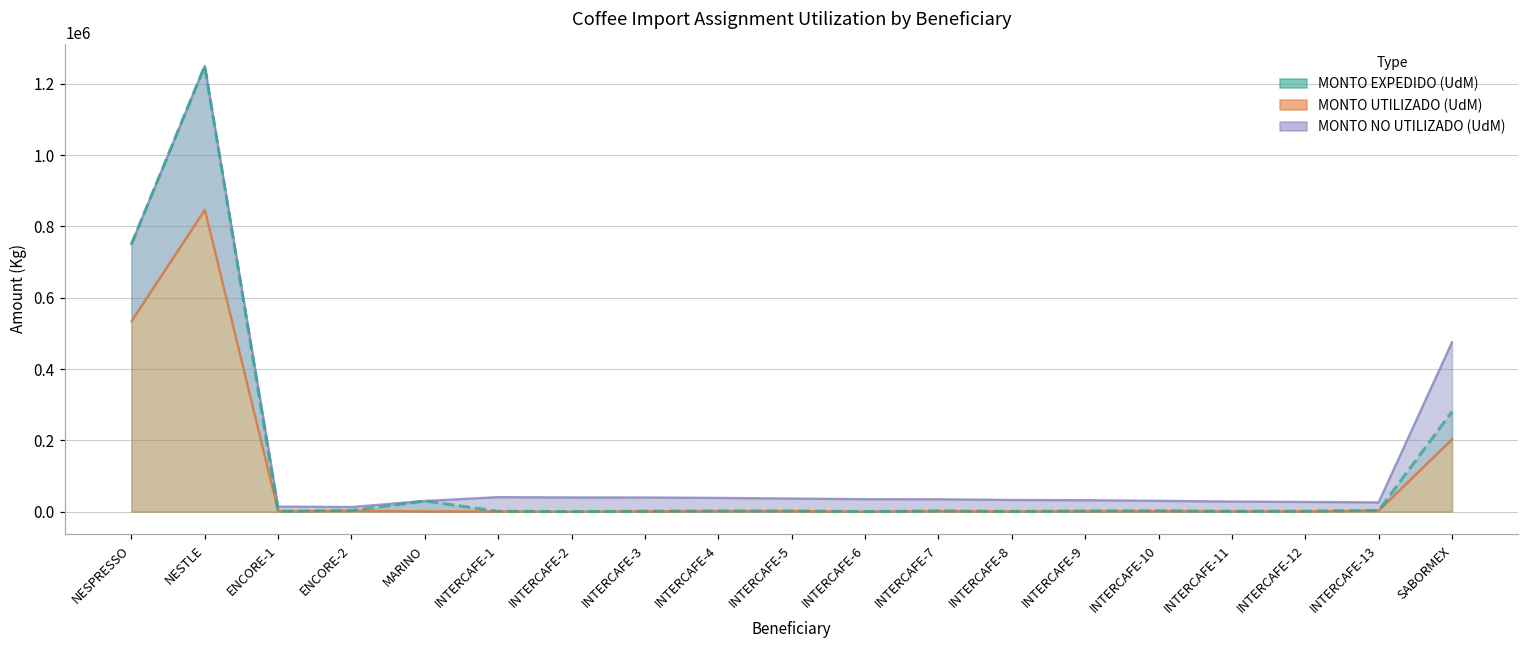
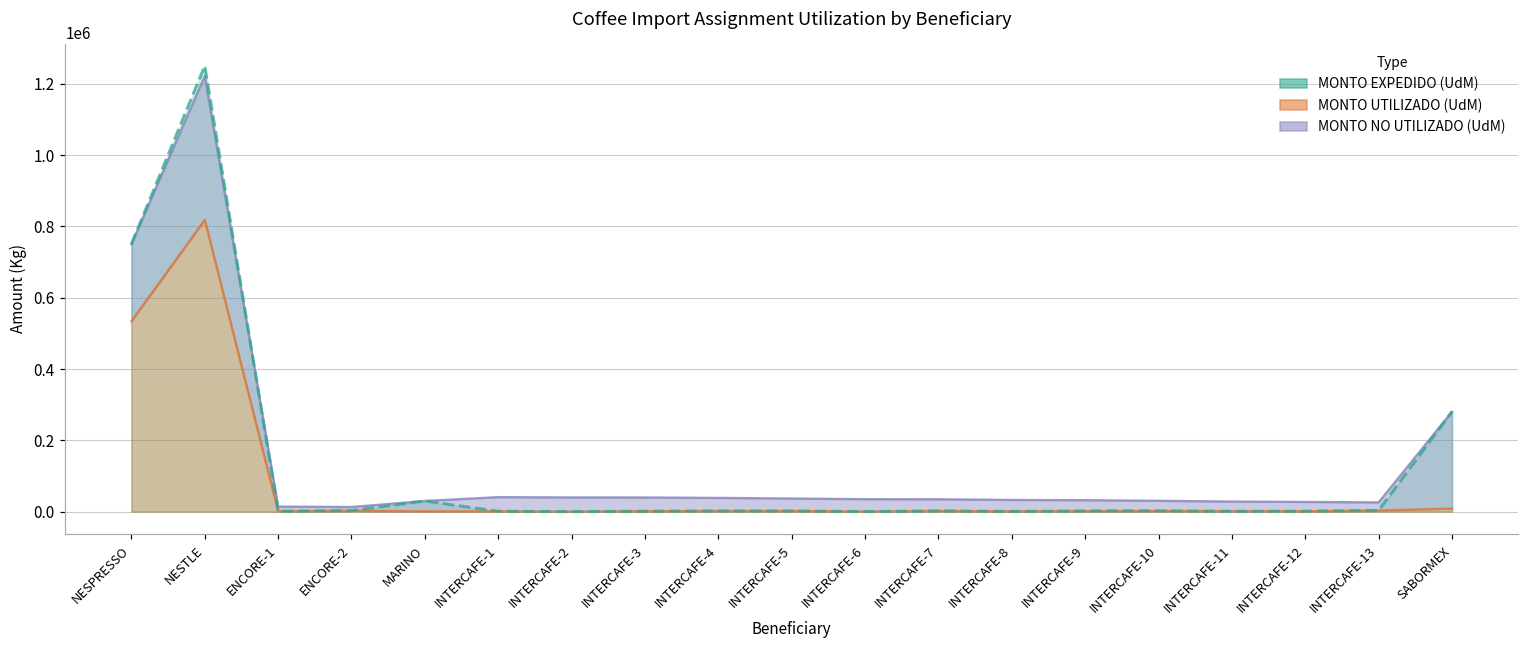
MONTO UTILIZADO (UdM), NESTLE: 850000 -> 820000
MONTO UTILIZADO (UdM), SABORMEX: 200000 -> 10000
